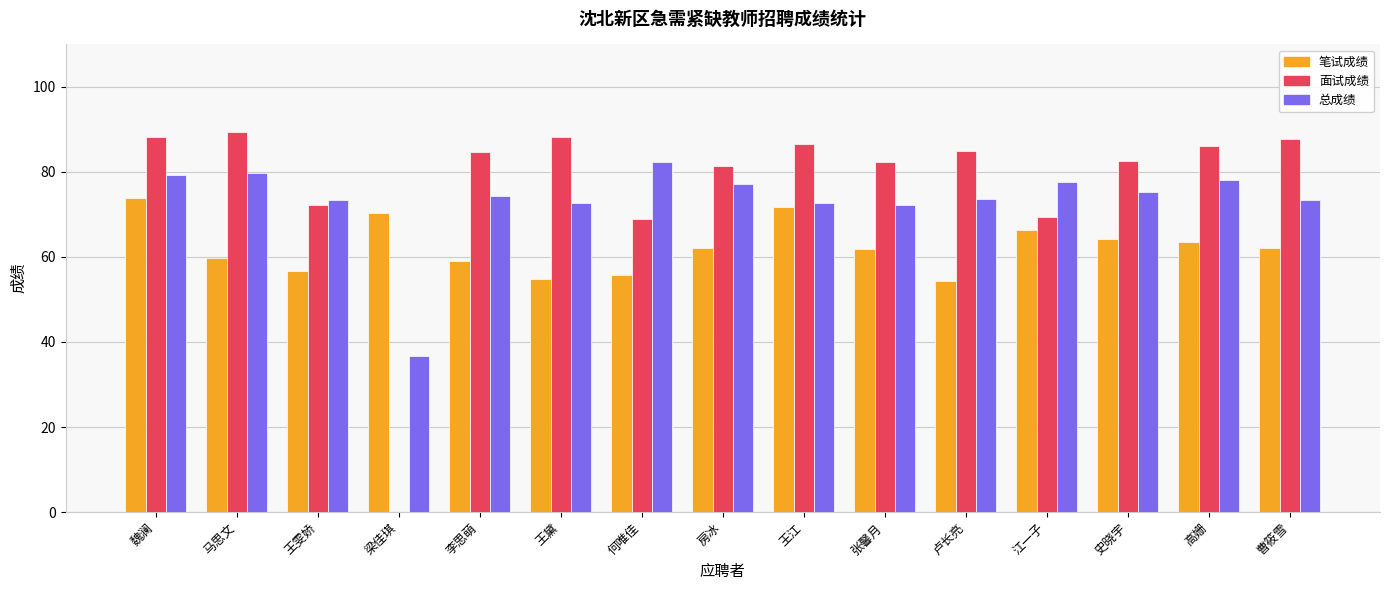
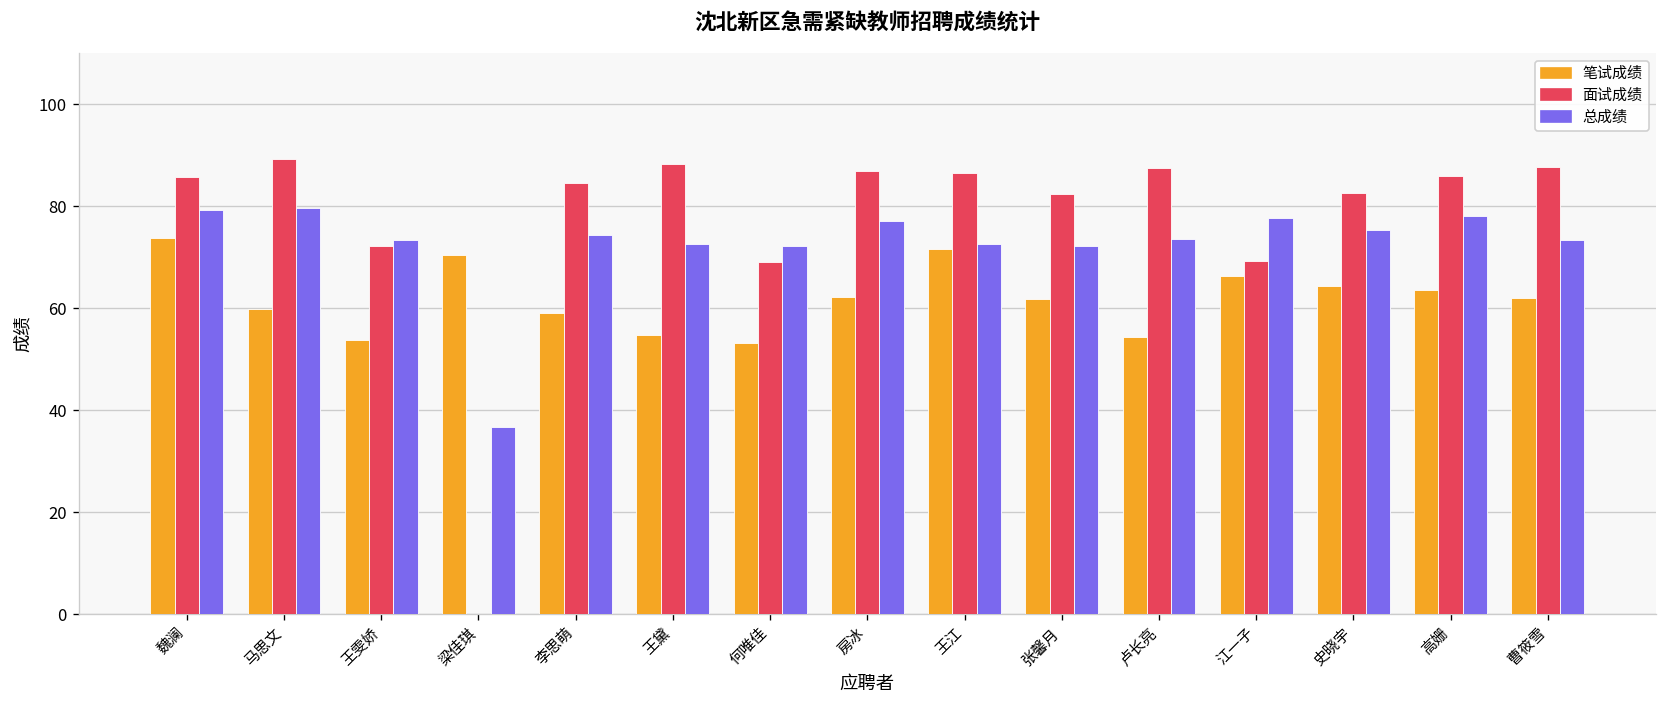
面试成绩, 魏澜: 88 -> 86
笔试成绩, 王雯娇: 57 -> 54
笔试成绩, 何唯佳: 56 -> 53
总成绩, 何唯佳: 82 -> 72
面试成绩, 房冰: 81 -> 87
面试成绩, 卢长亮: 85 -> 88
